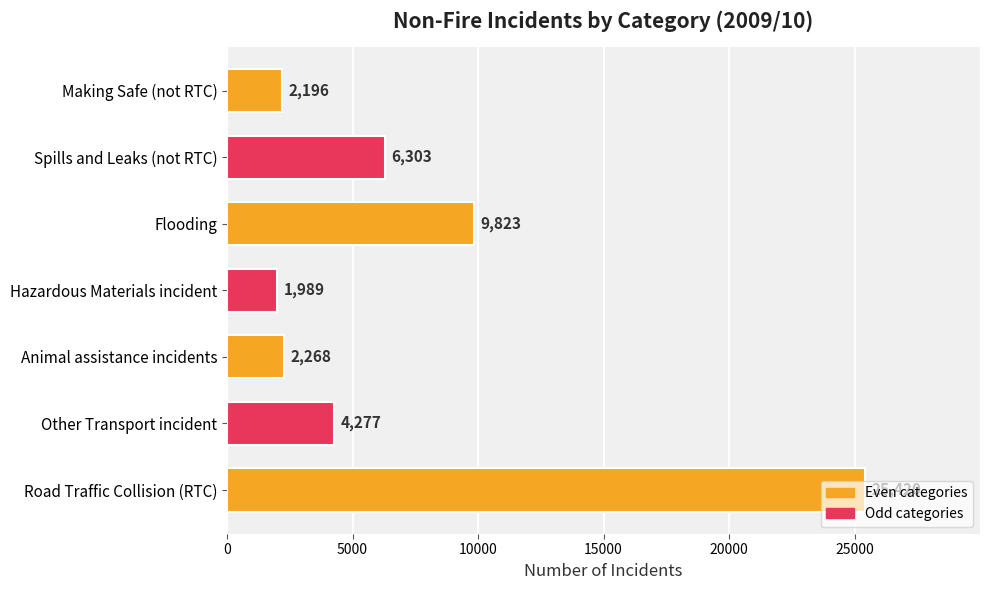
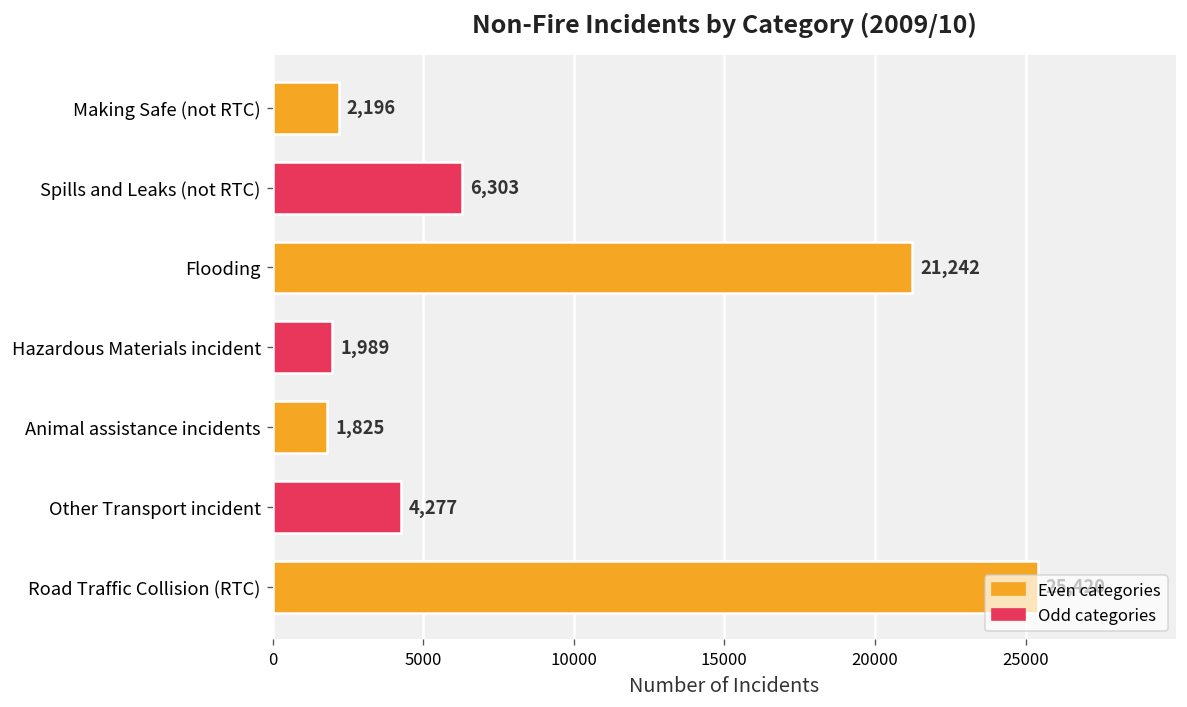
Flooding: 9,823 -> 21,242
Animal assistance incidents: 2,268 -> 1,825
